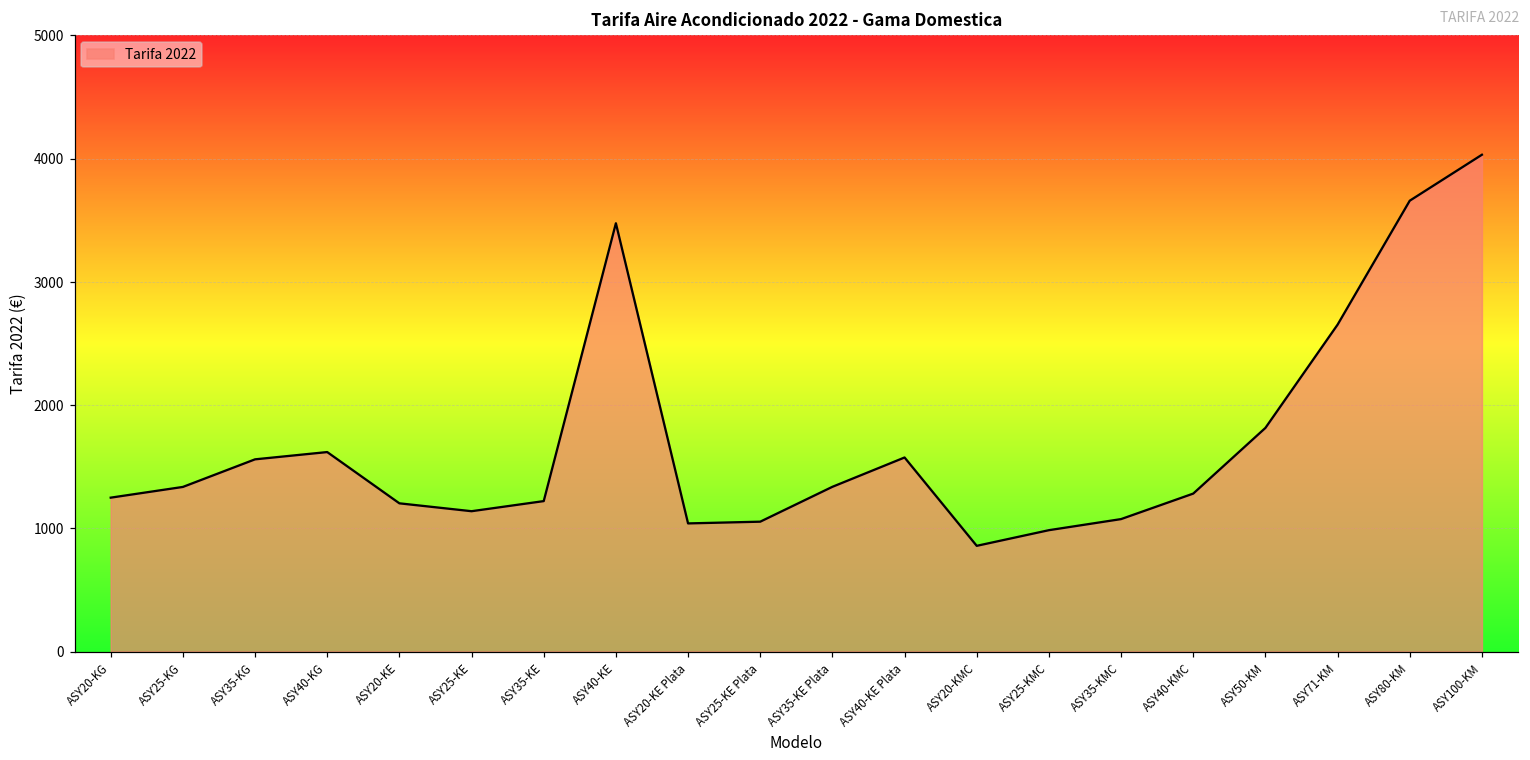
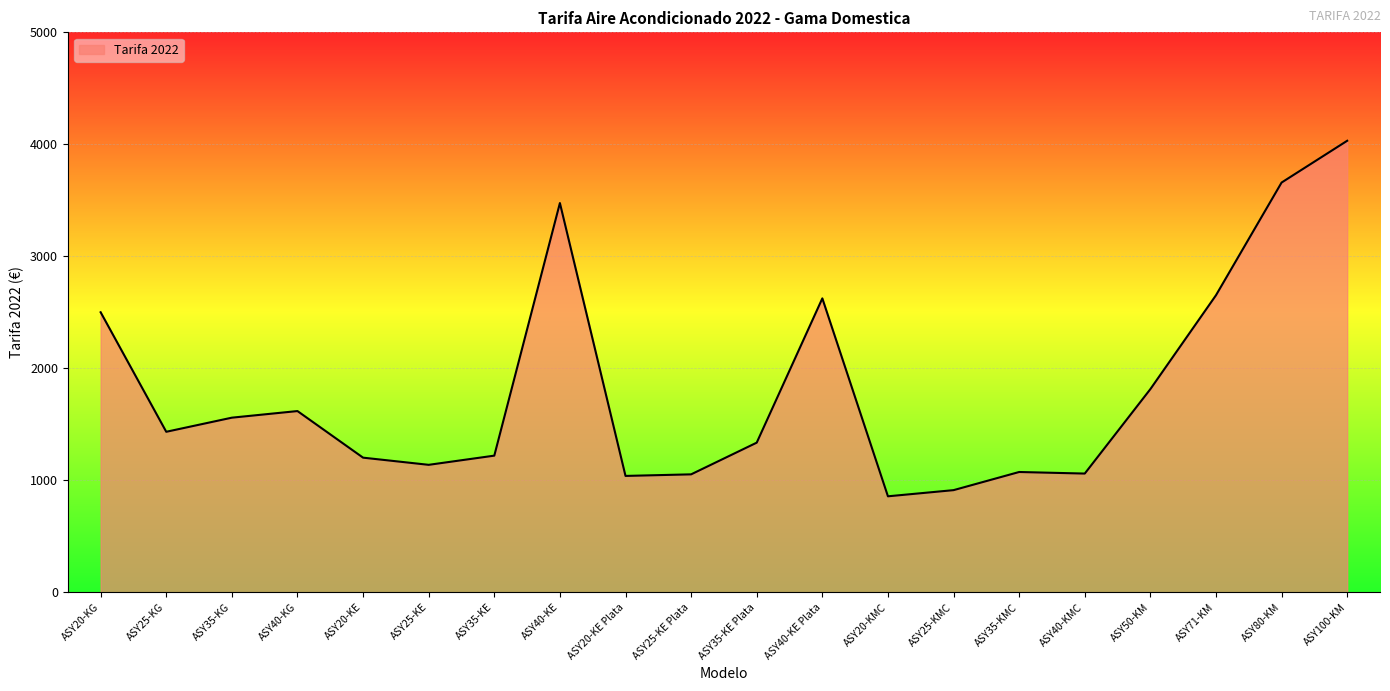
ASY20-KG: 1250 -> 2500
ASY25-KG: 1340 -> 1430
ASY40-KE Plata: 1580 -> 2630
ASY25-KMC: 990 -> 910
ASY40-KMC: 1280 -> 1060
